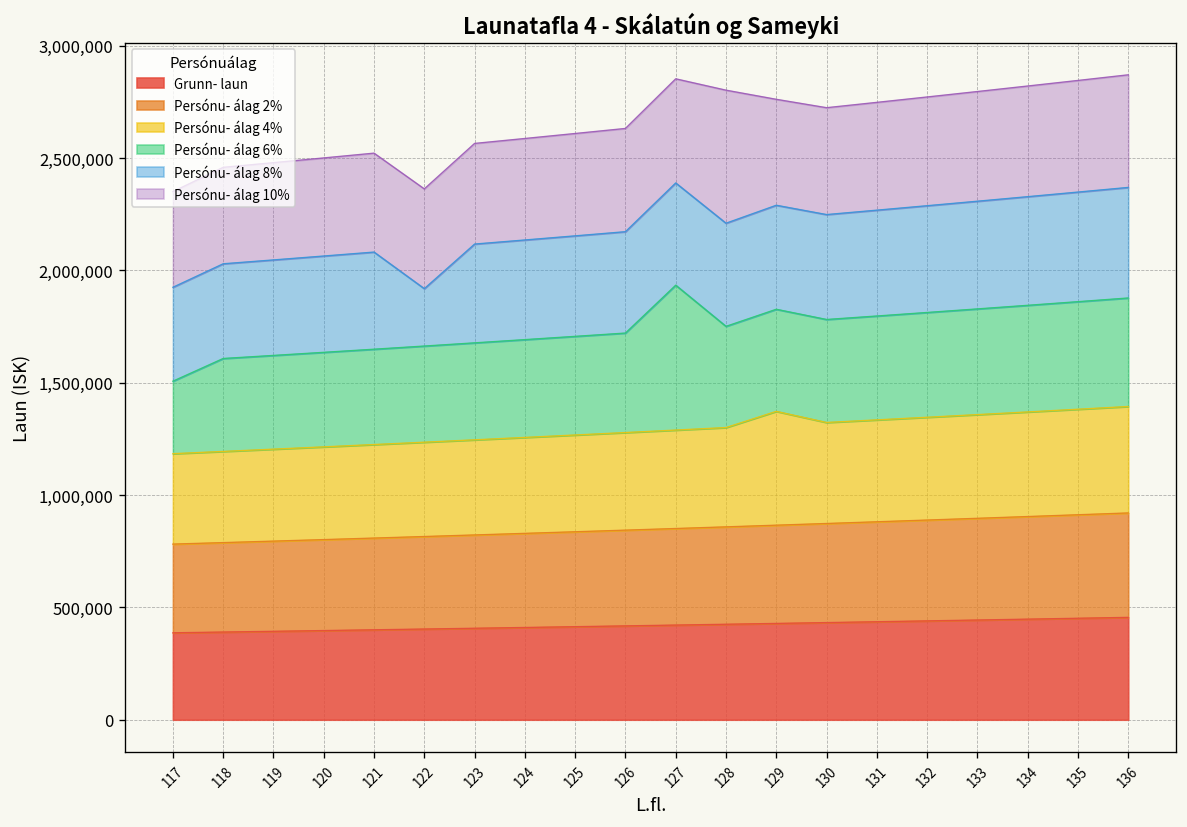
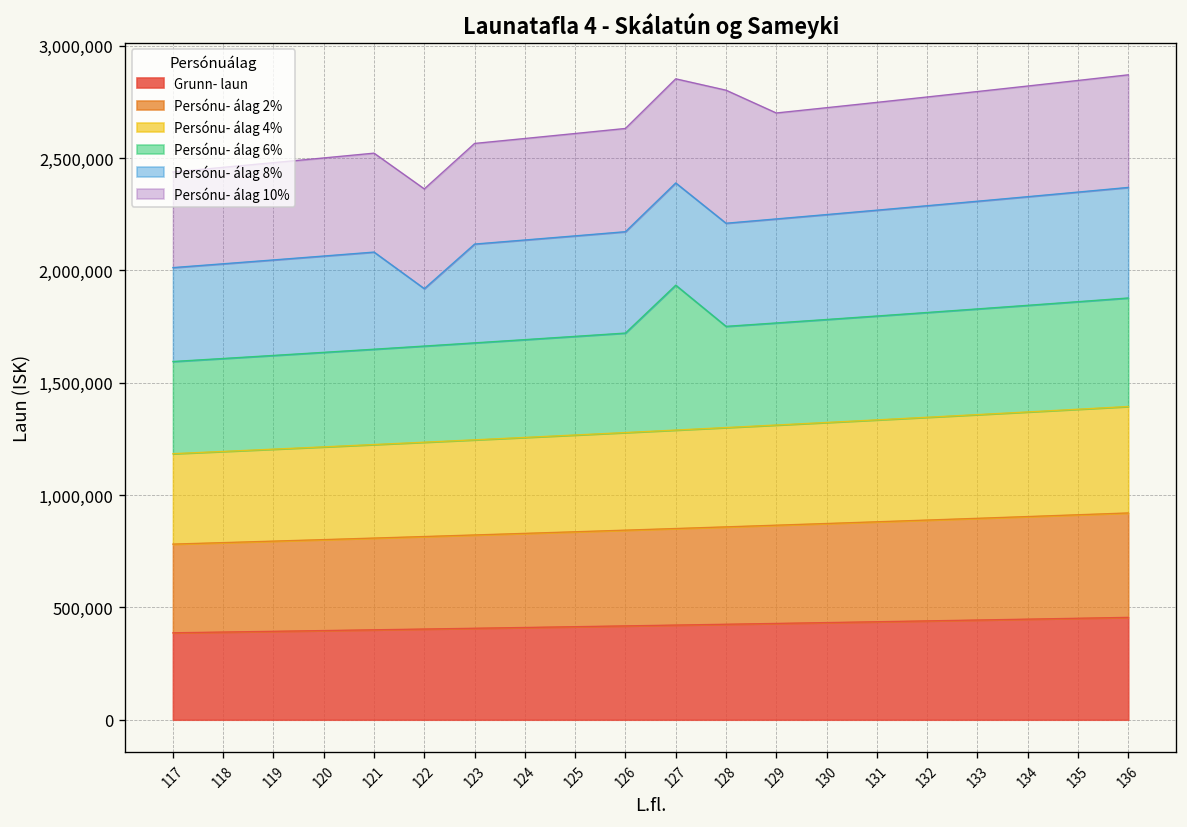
Persónu- álag 6%, 117: 320,000 -> 410,000
Persónu- álag 4%, 129: 510,000 -> 450,000
